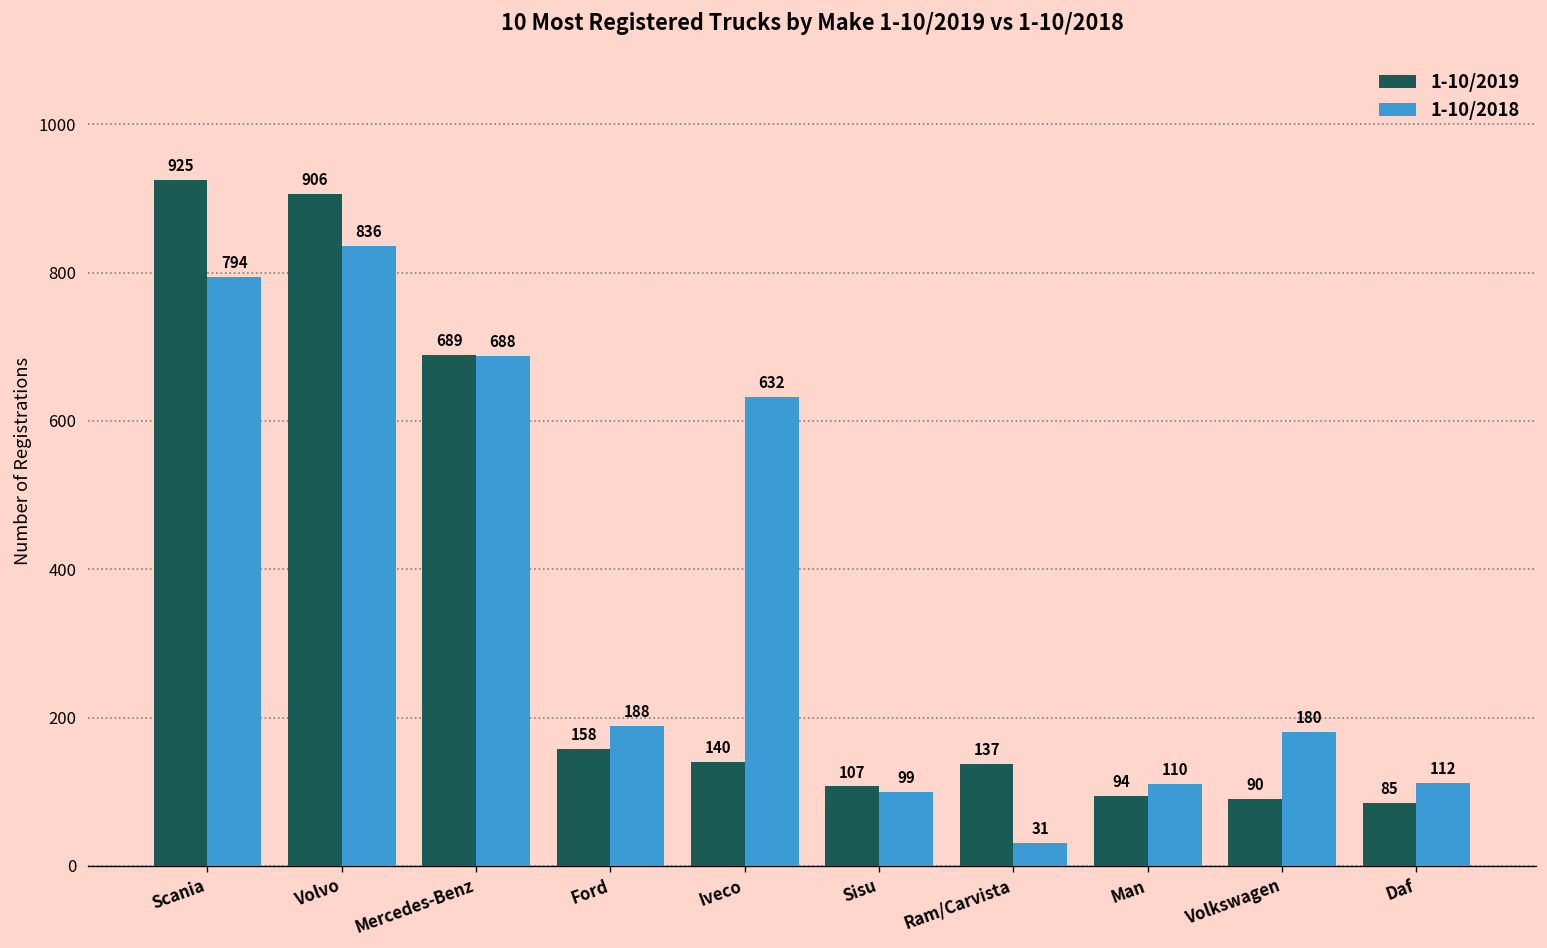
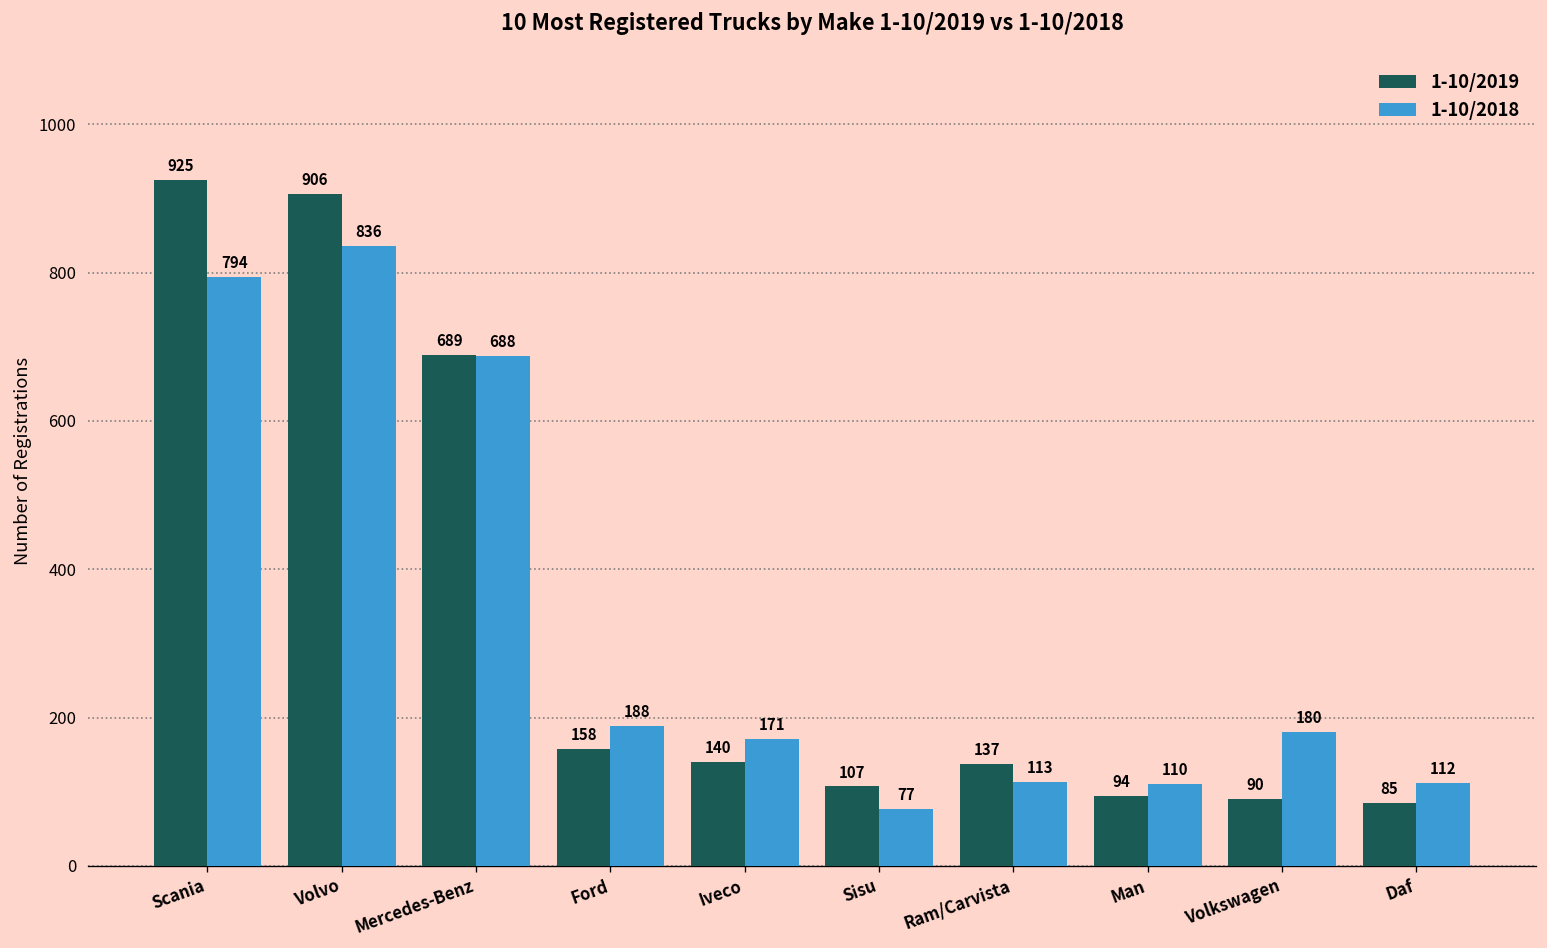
1-10/2018, Iveco: 632 -> 171
1-10/2018, Sisu: 99 -> 77
1-10/2018, Ram/Carvista: 31 -> 113
